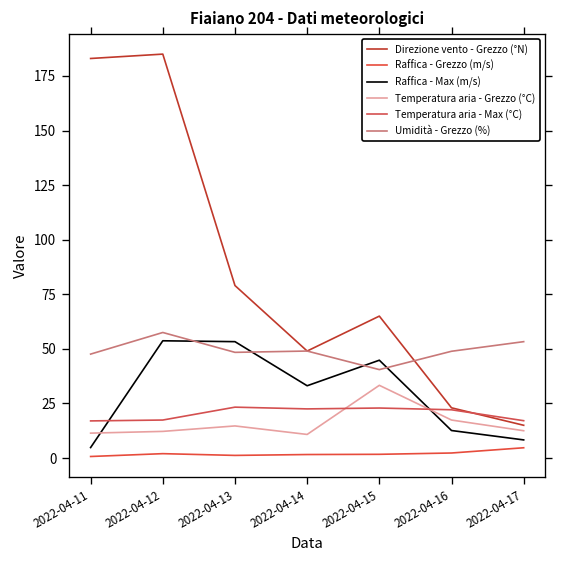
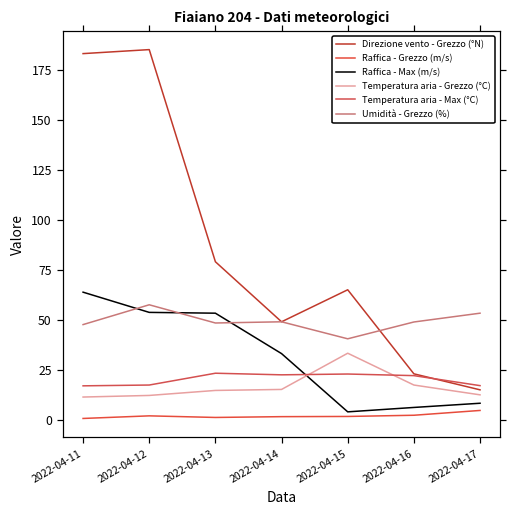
Raffica - Max (m/s), 2022-04-11: 5 -> 64
Temperatura aria - Grezzo (°C), 2022-04-14: 11 -> 15
Raffica - Max (m/s), 2022-04-15: 45 -> 4
Raffica - Max (m/s), 2022-04-16: 13 -> 6
